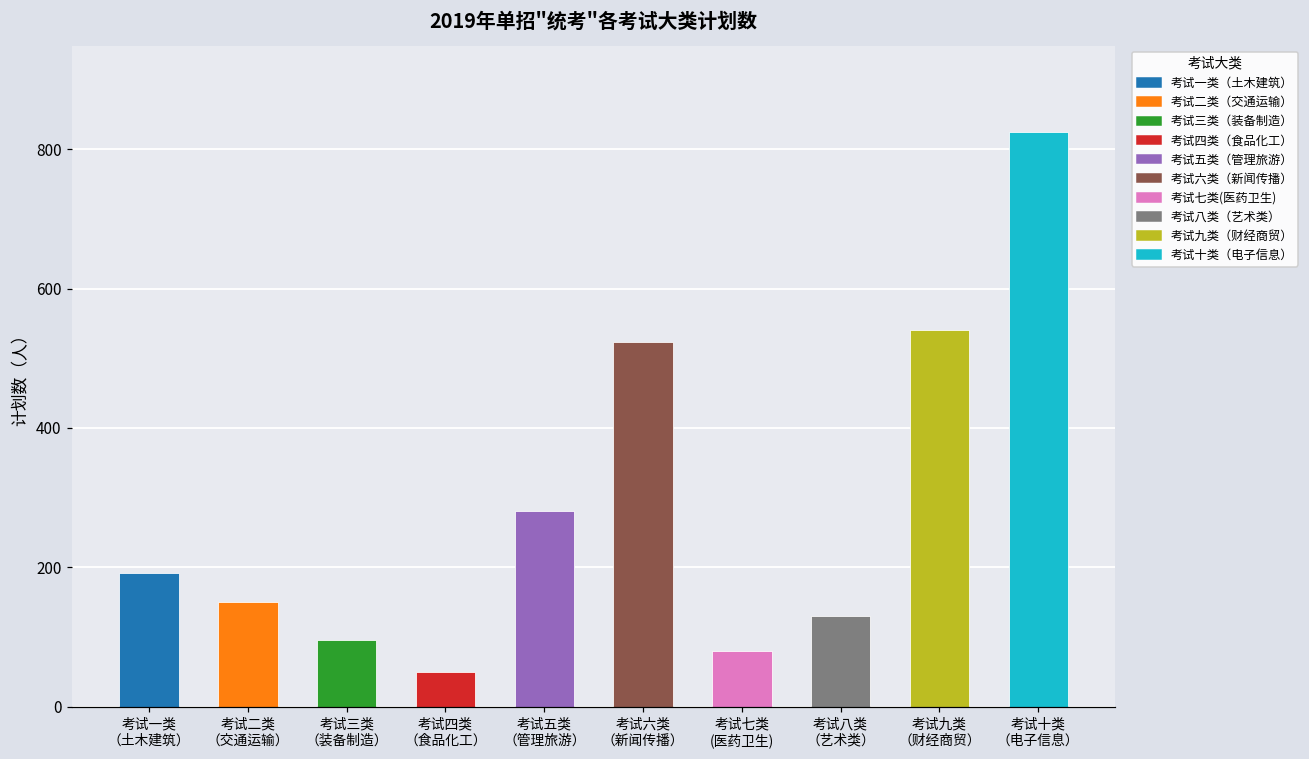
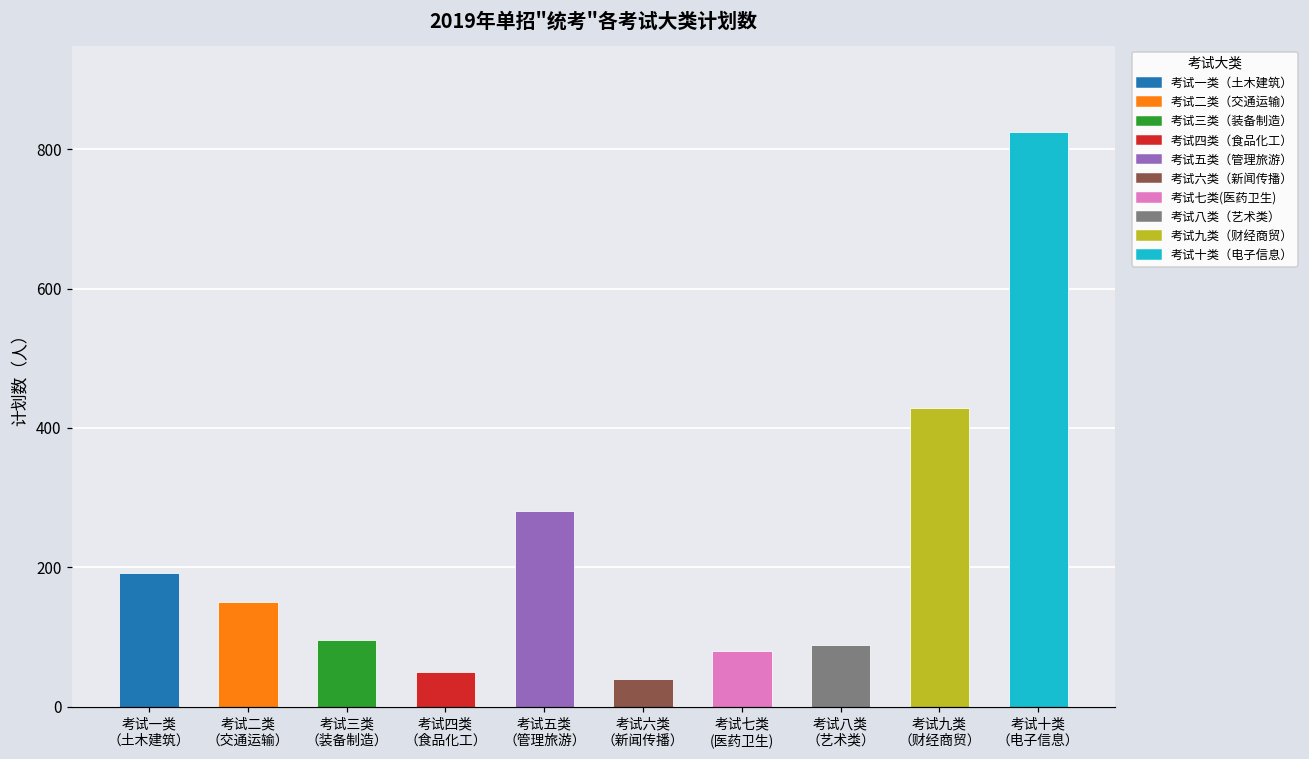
考试六类 （新闻传播）: 520 -> 40
考试八类 （艺术类）: 130 -> 90
考试九类 （财经商贸）: 540 -> 430
